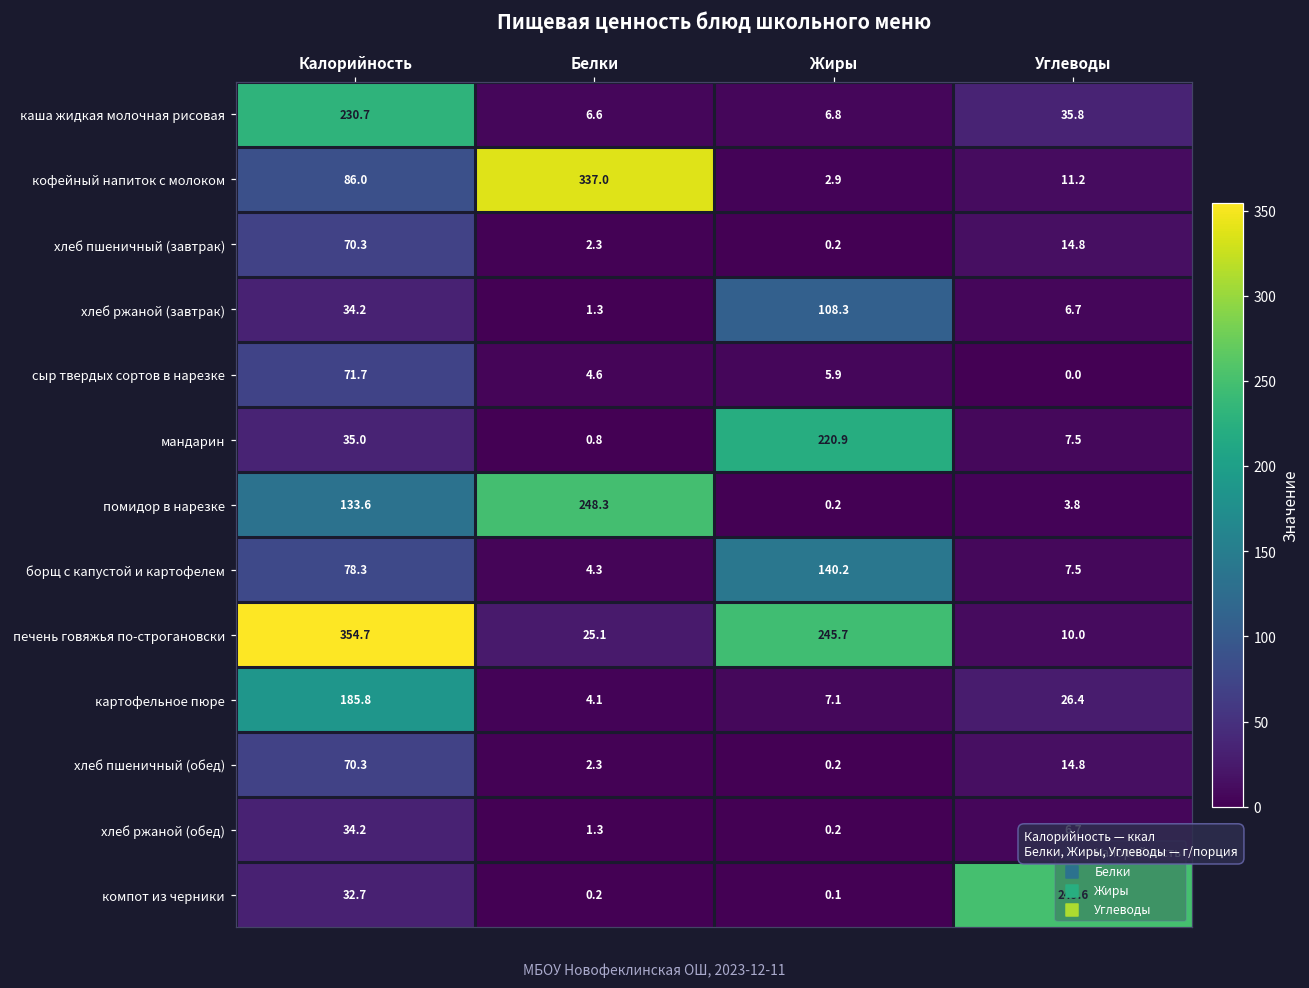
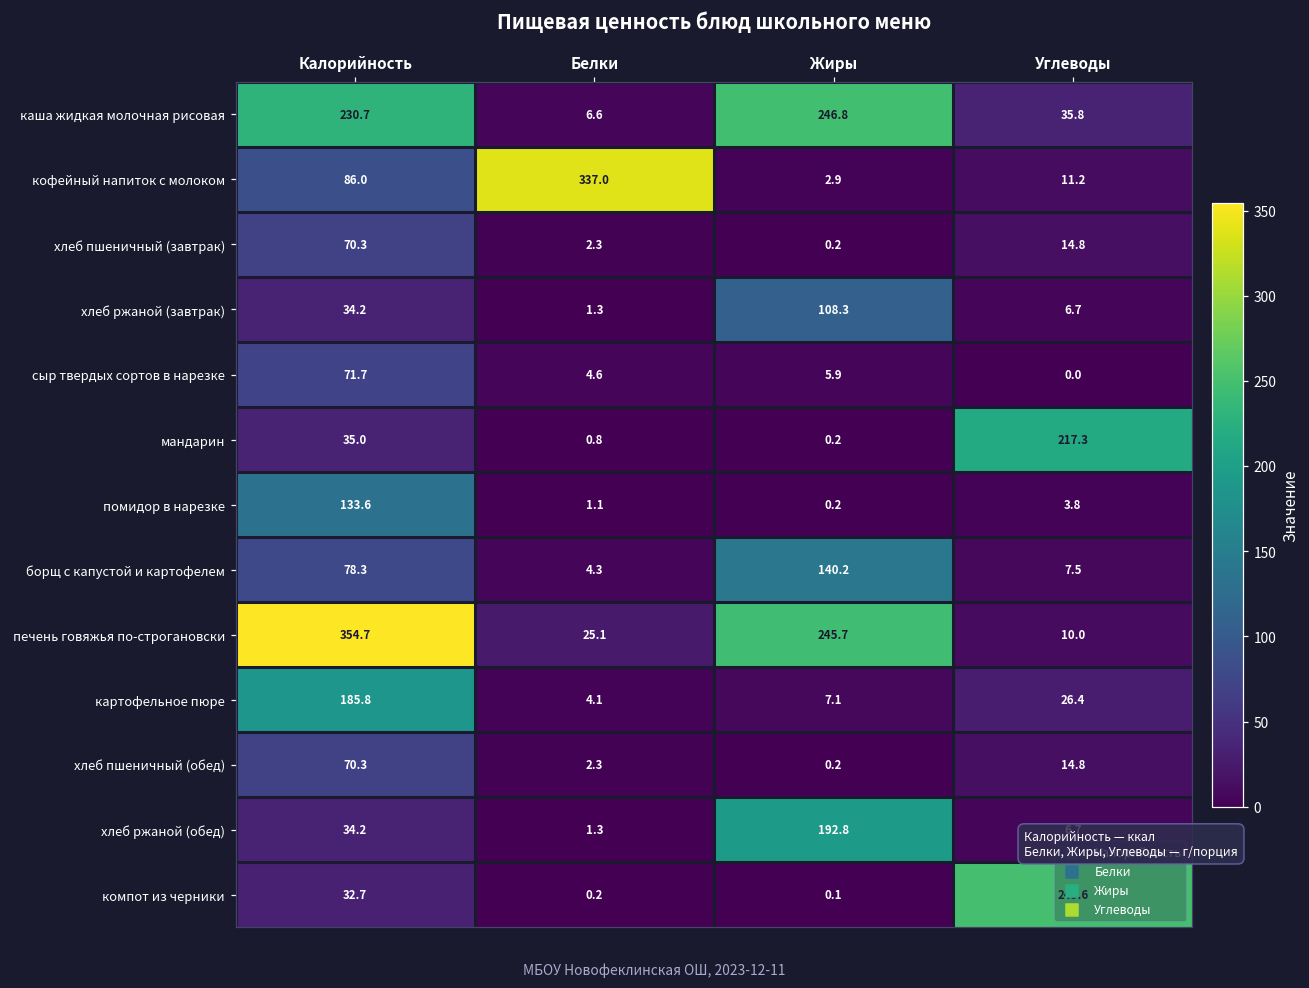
каша жидкая молочная рисовая, Жиры: 6.8 -> 246.8
мандарин, Жиры: 220.9 -> 0.2
мандарин, Углеводы: 7.5 -> 217.3
помидор в нарезке, Белки: 248.3 -> 1.1
хлеб ржаной (обед), Жиры: 0.2 -> 192.8
